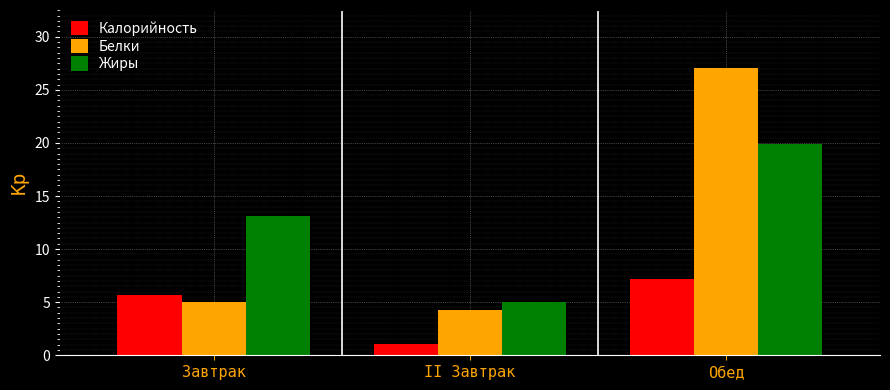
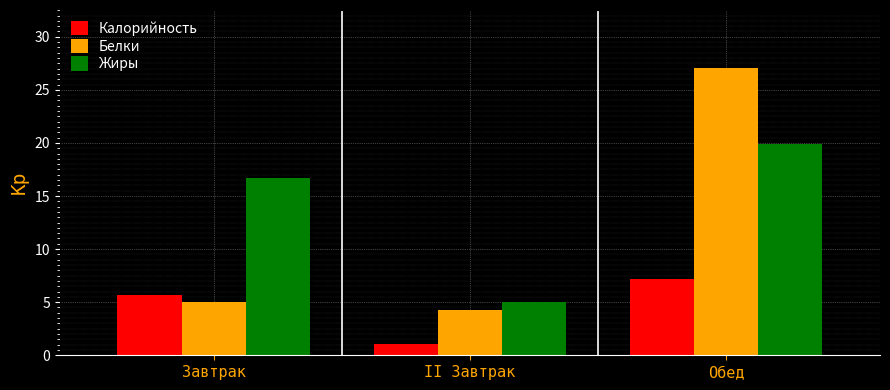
Жиры, Завтрак: 13.1 -> 16.7
